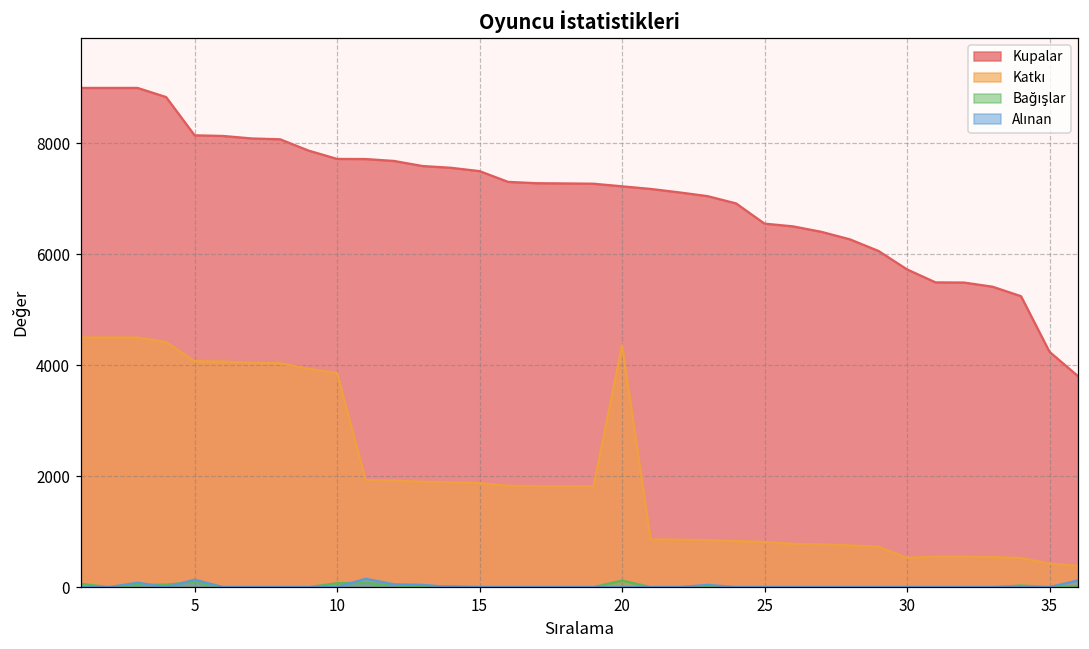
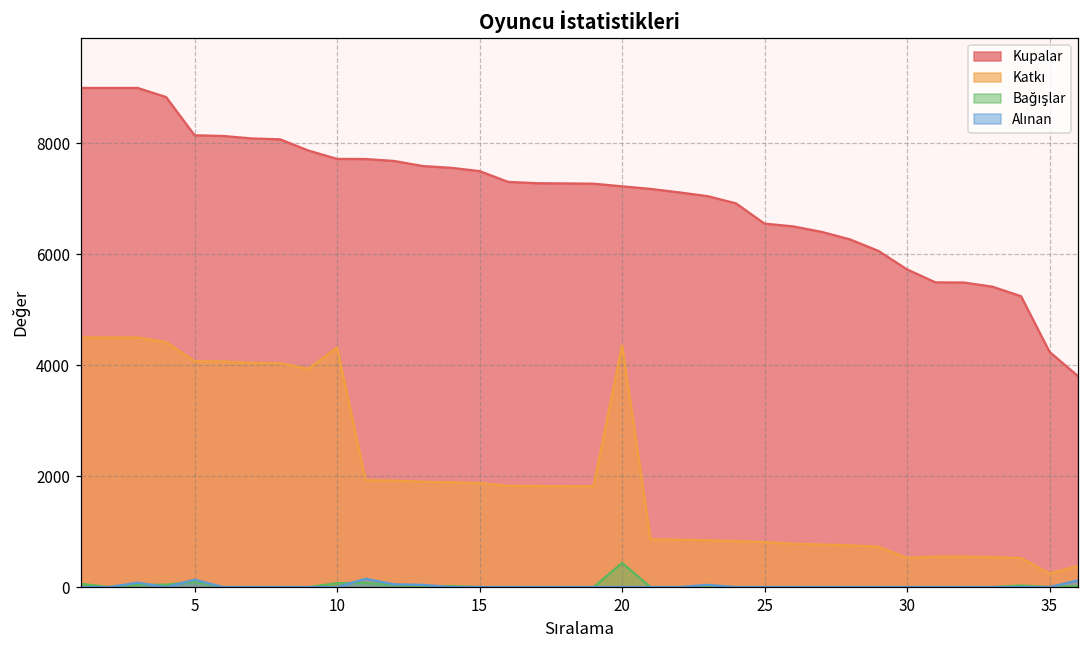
Katkı, 10: 3900 -> 4300
Bağışlar, 20: 100 -> 400
Katkı, 35: 400 -> 200
